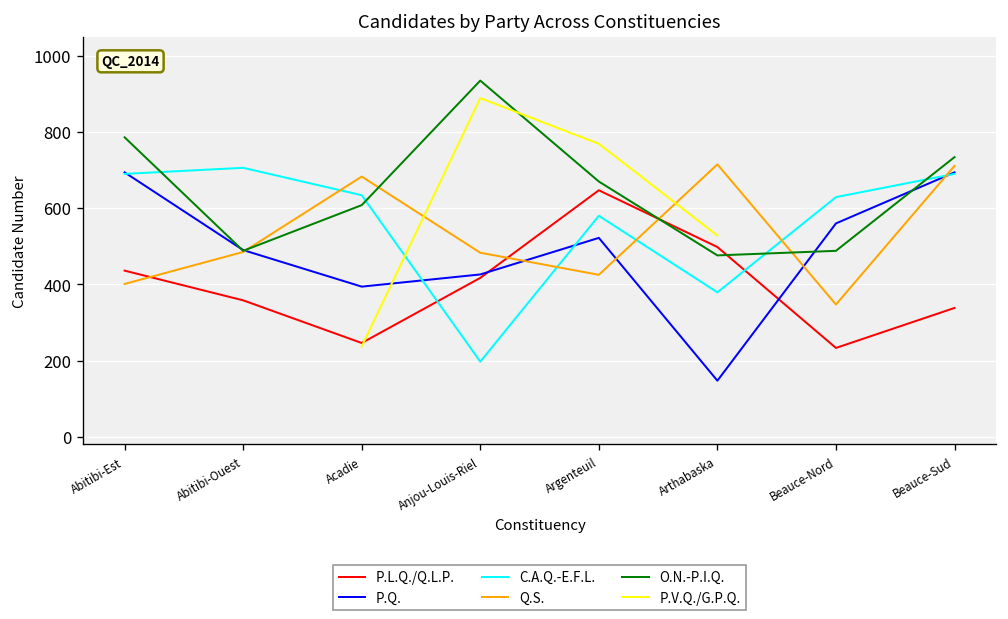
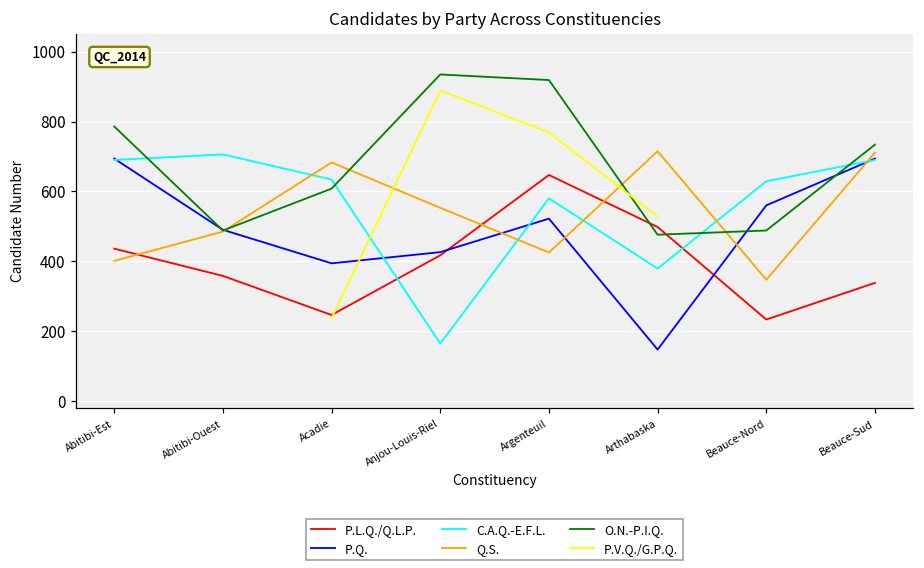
C.A.Q.-E.F.L., Anjou-Louis-Riel: 200 -> 160
Q.S., Anjou-Louis-Riel: 480 -> 550
O.N.-P.I.Q., Argenteuil: 670 -> 920
